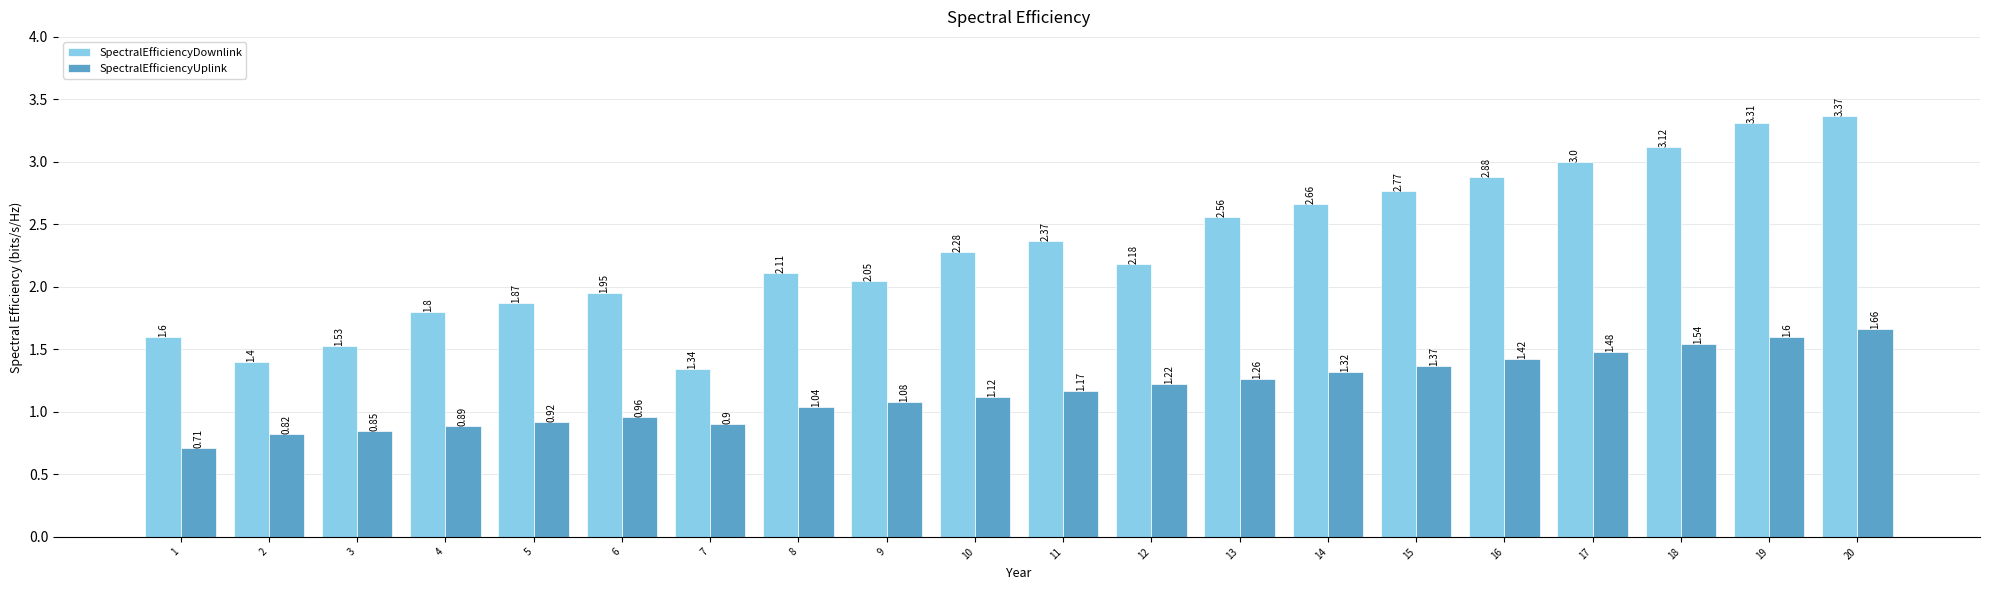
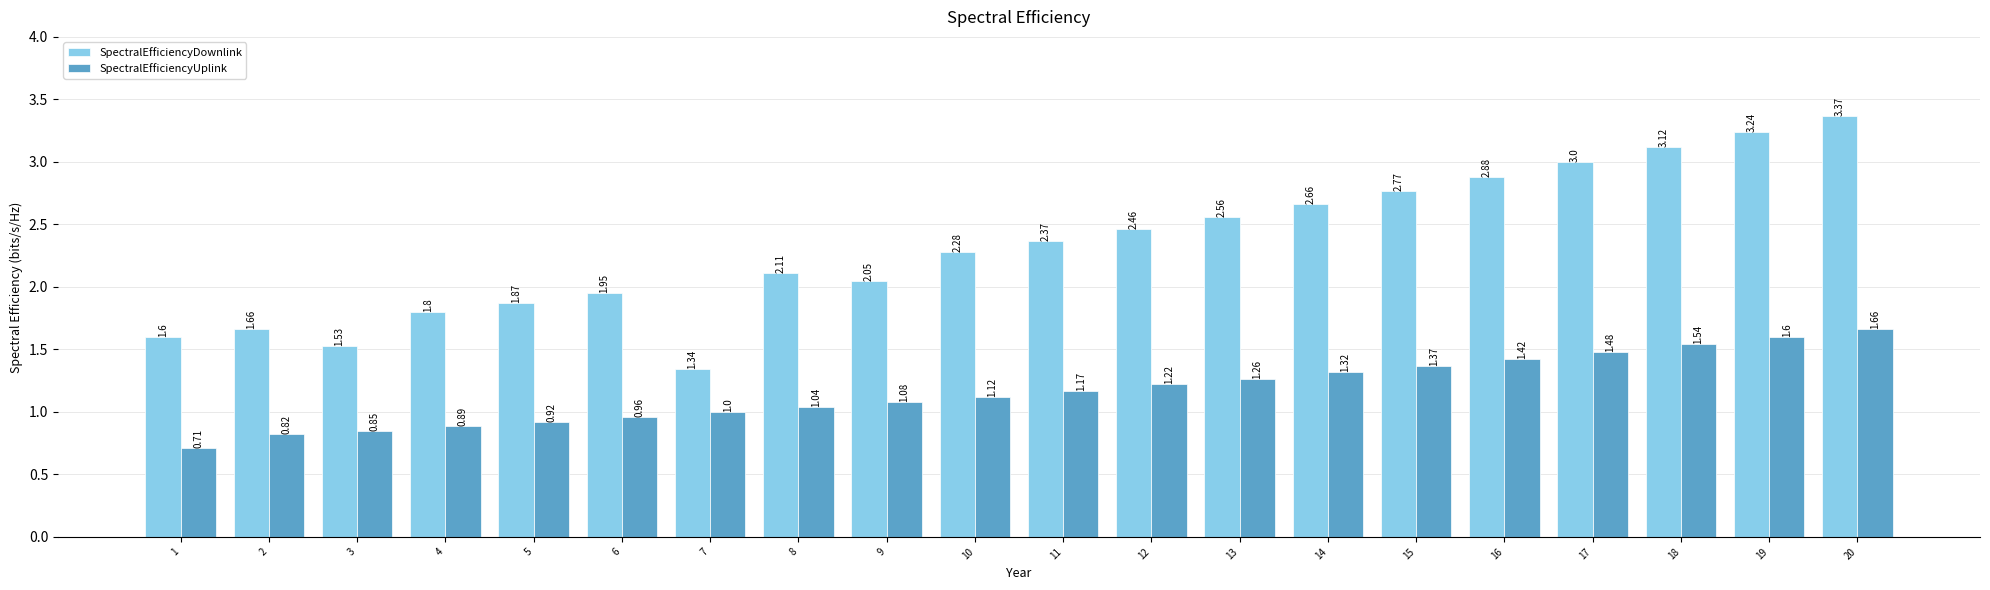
SpectralEfficiencyDownlink, 2: 1.4 -> 1.66
SpectralEfficiencyUplink, 7: 0.9 -> 1.0
SpectralEfficiencyDownlink, 12: 2.18 -> 2.46
SpectralEfficiencyDownlink, 19: 3.31 -> 3.24
